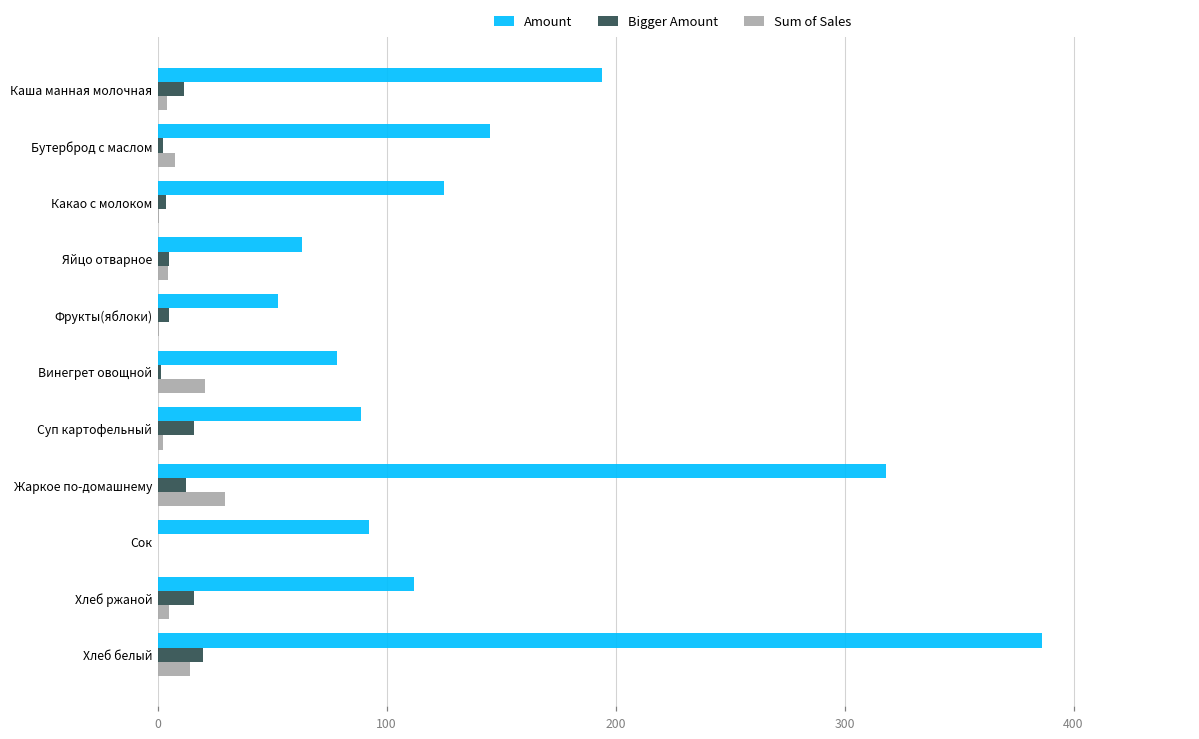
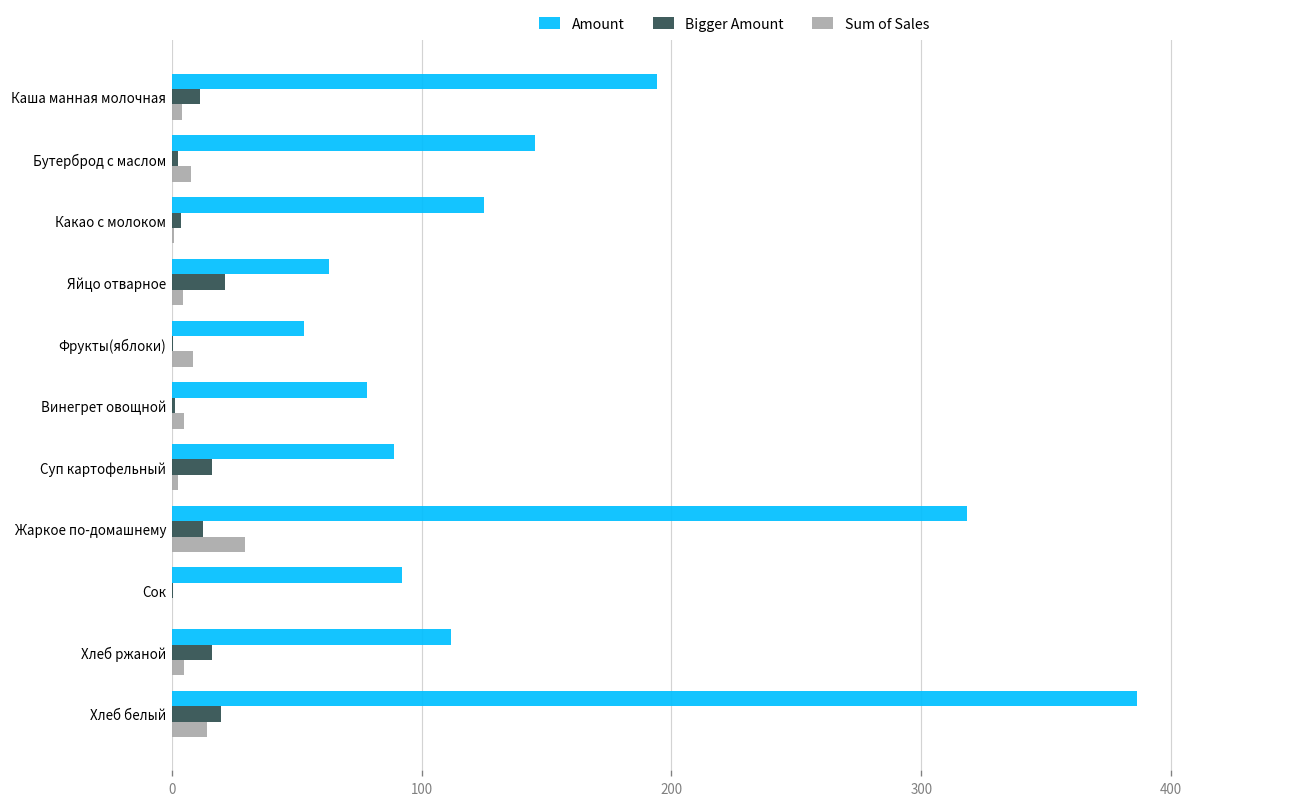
Bigger Amount, Яйцо отварное: 5 -> 21
Bigger Amount, Фрукты(яблоки): 5 -> 1
Sum of Sales, Фрукты(яблоки): 1 -> 9
Sum of Sales, Винегрет овощной: 21 -> 5
